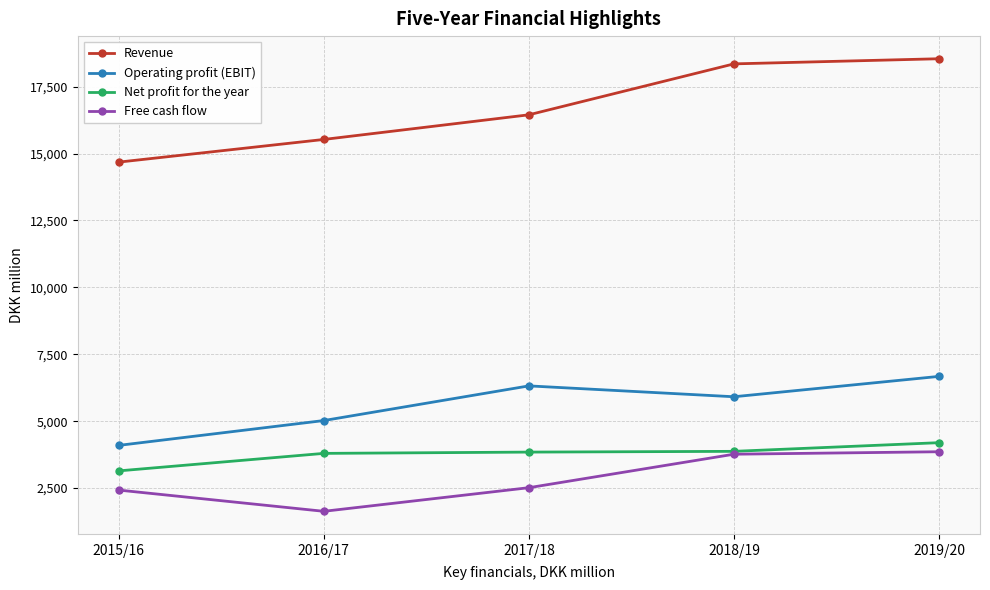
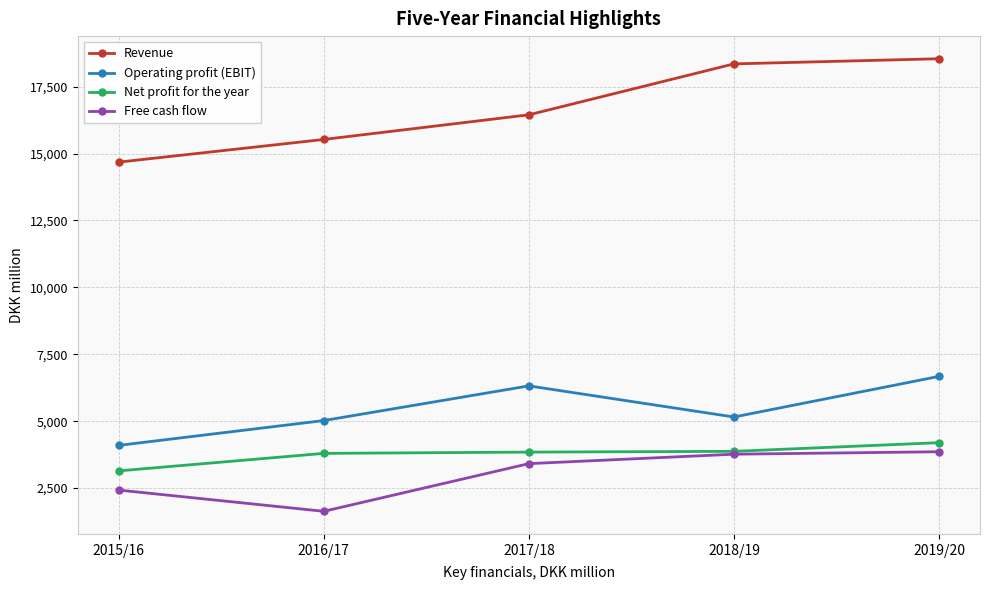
Free cash flow, 2017/18: 2,500 -> 3,400
Operating profit (EBIT), 2018/19: 5,900 -> 5,200
